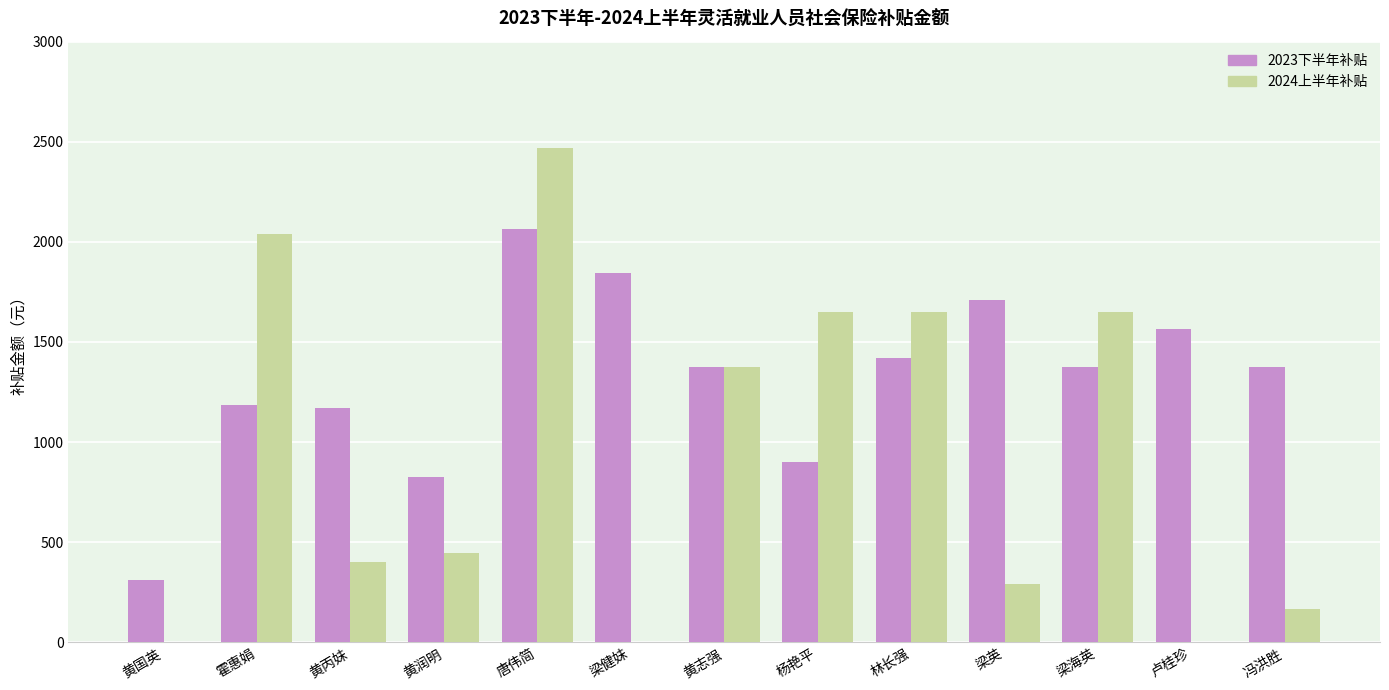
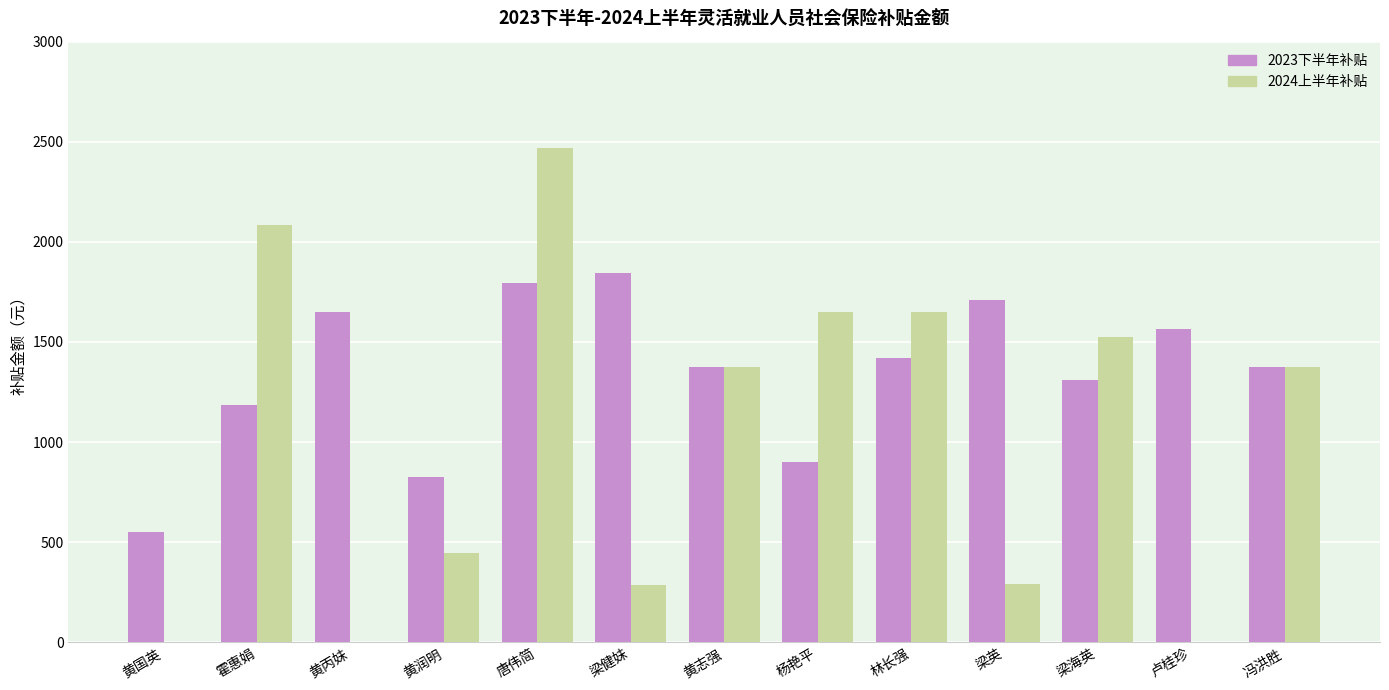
2023下半年补贴, 黄国英: 310 -> 550
2024上半年补贴, 霍惠娟: 2040 -> 2080
2023下半年补贴, 黄丙妹: 1170 -> 1650
2024上半年补贴, 黄丙妹: 400 -> 0
2023下半年补贴, 唐伟简: 2070 -> 1800
2024上半年补贴, 梁健妹: 0 -> 290
2023下半年补贴, 梁海英: 1370 -> 1310
2024上半年补贴, 梁海英: 1650 -> 1530
2024上半年补贴, 冯洪胜: 170 -> 1370
